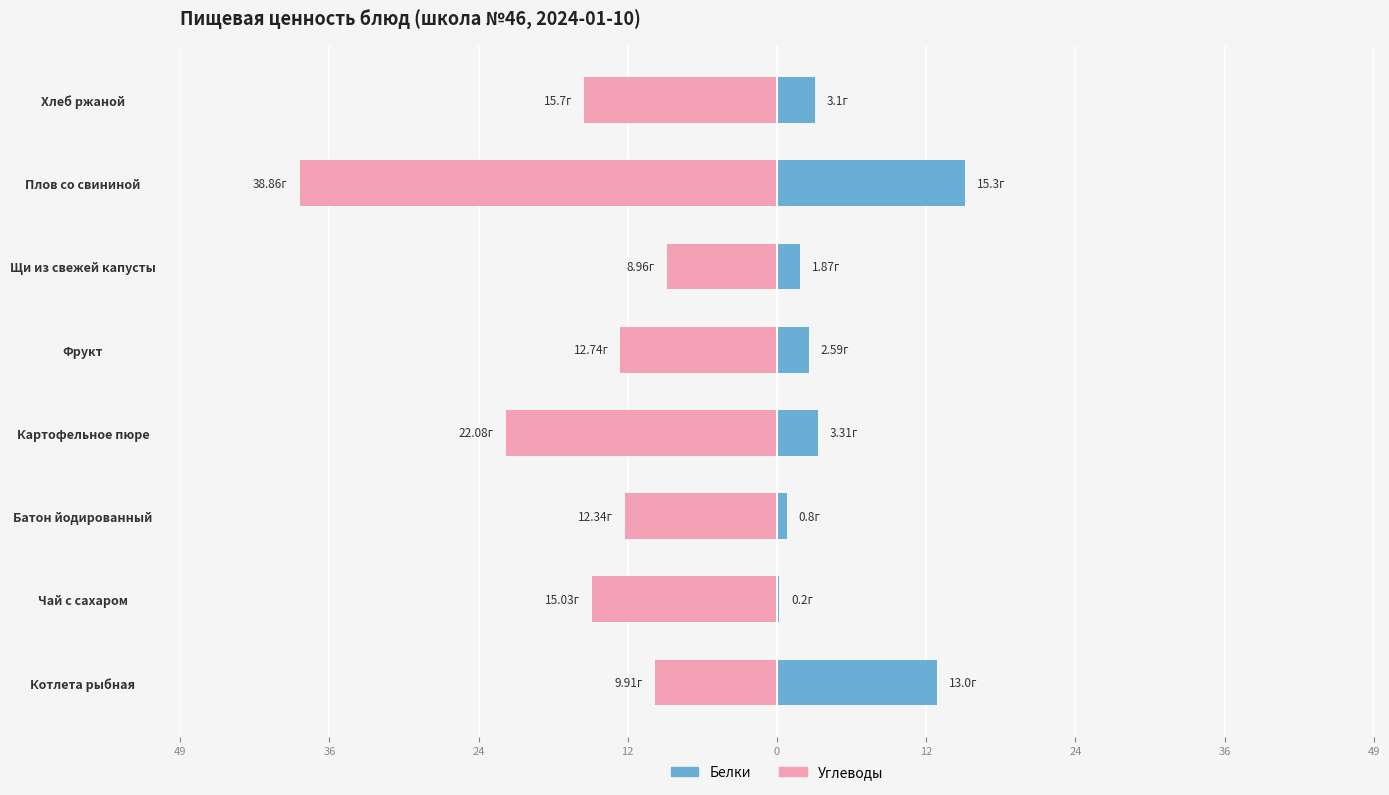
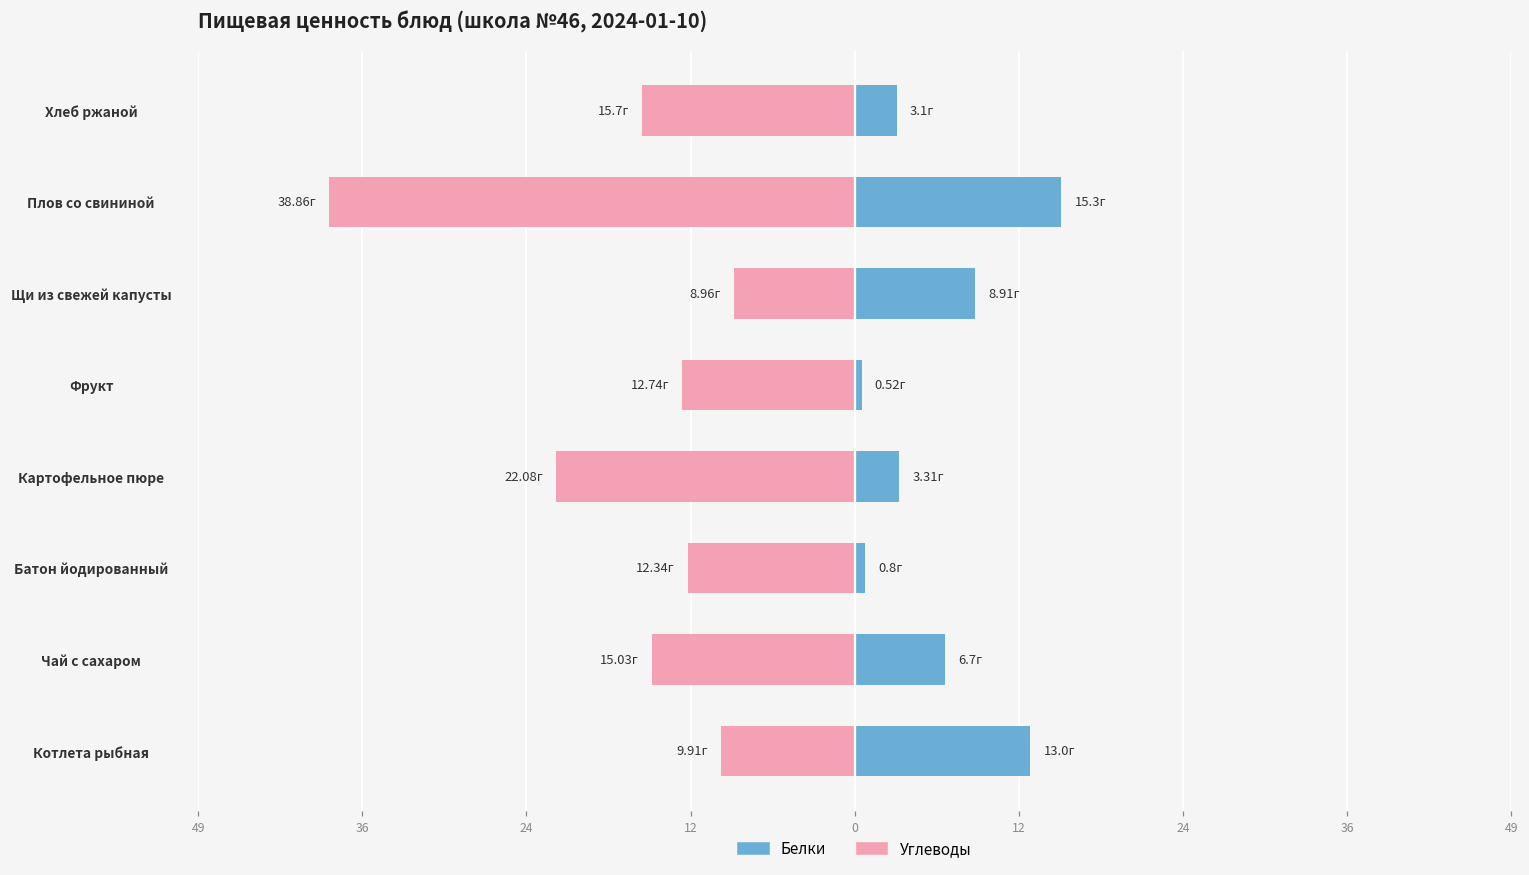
Белки, Щи из свежей капусты: 1.87г -> 8.91г
Белки, Фрукт: 2.59г -> 0.52г
Белки, Чай с сахаром: 0.2г -> 6.7г
